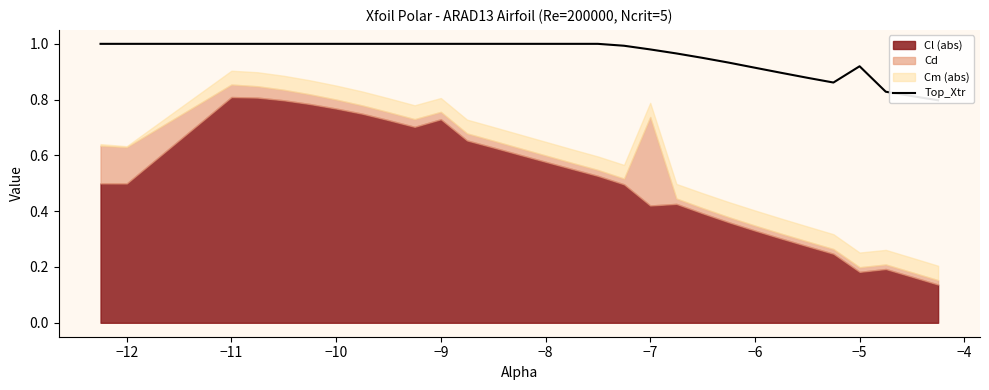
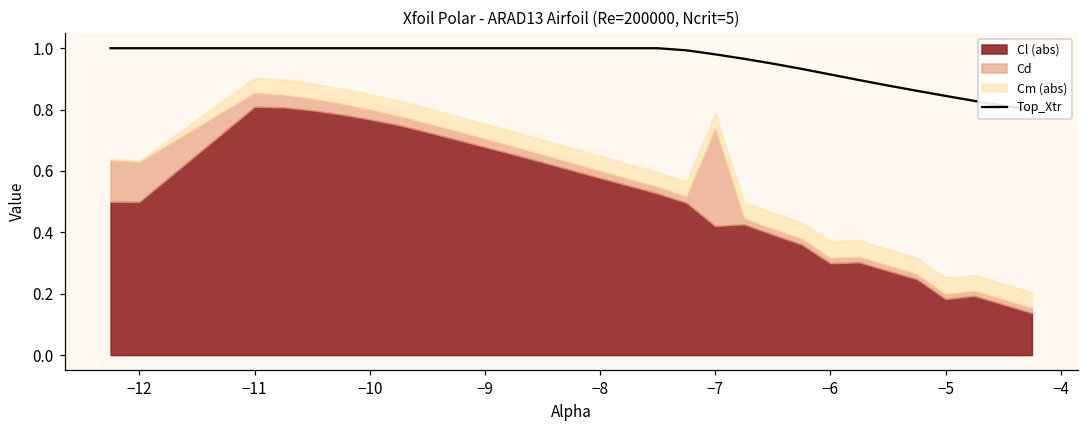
Cl (abs), −9: 0.73 -> 0.68
Cl (abs), −6: 0.33 -> 0.30
Top_Xtr, −5: 0.92 -> 0.84
